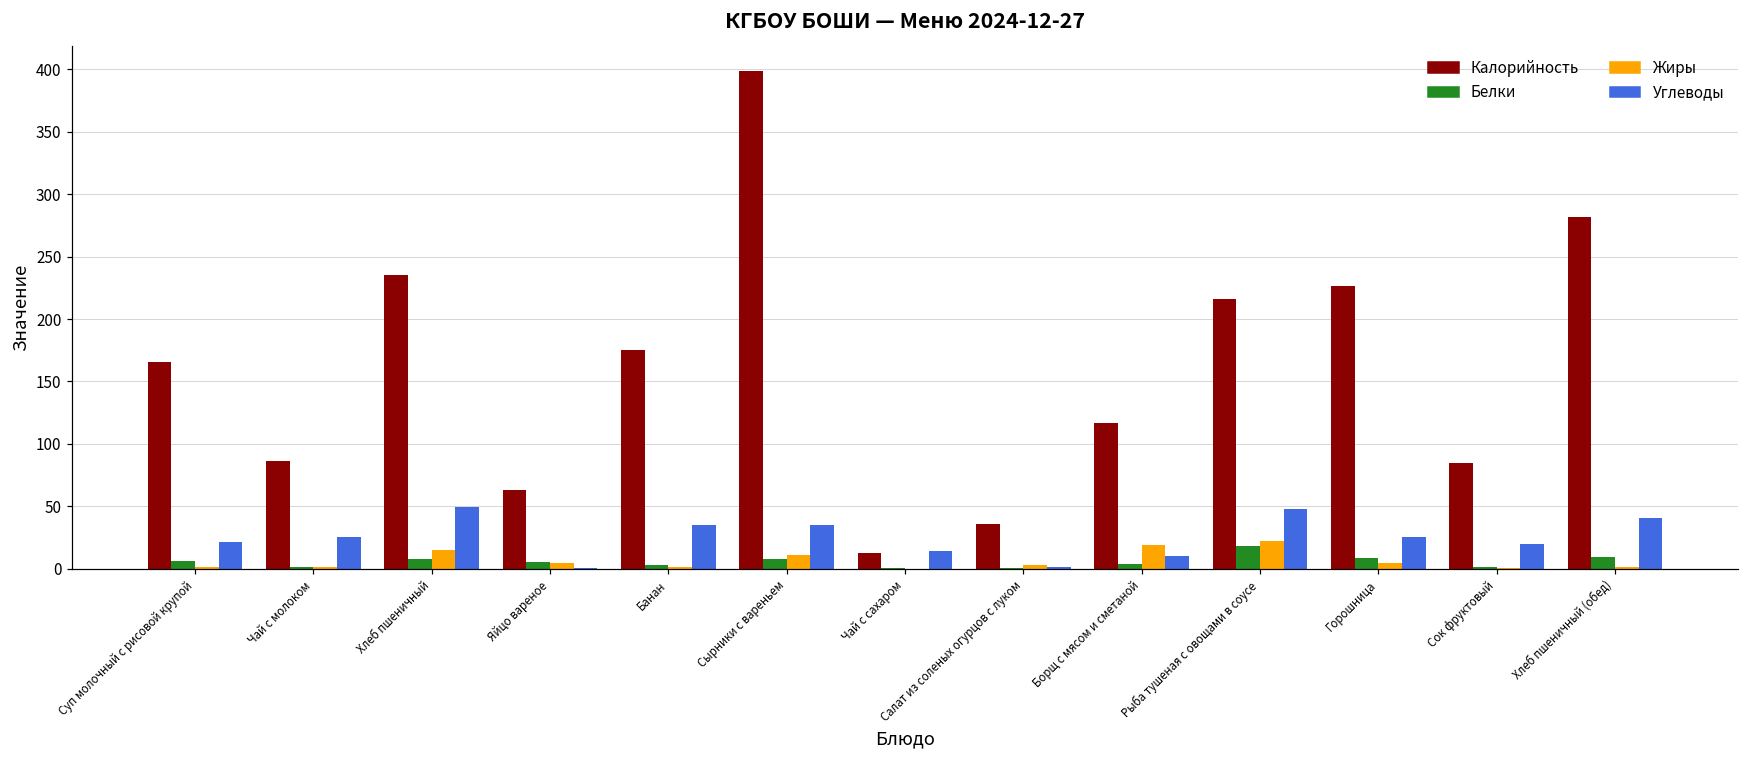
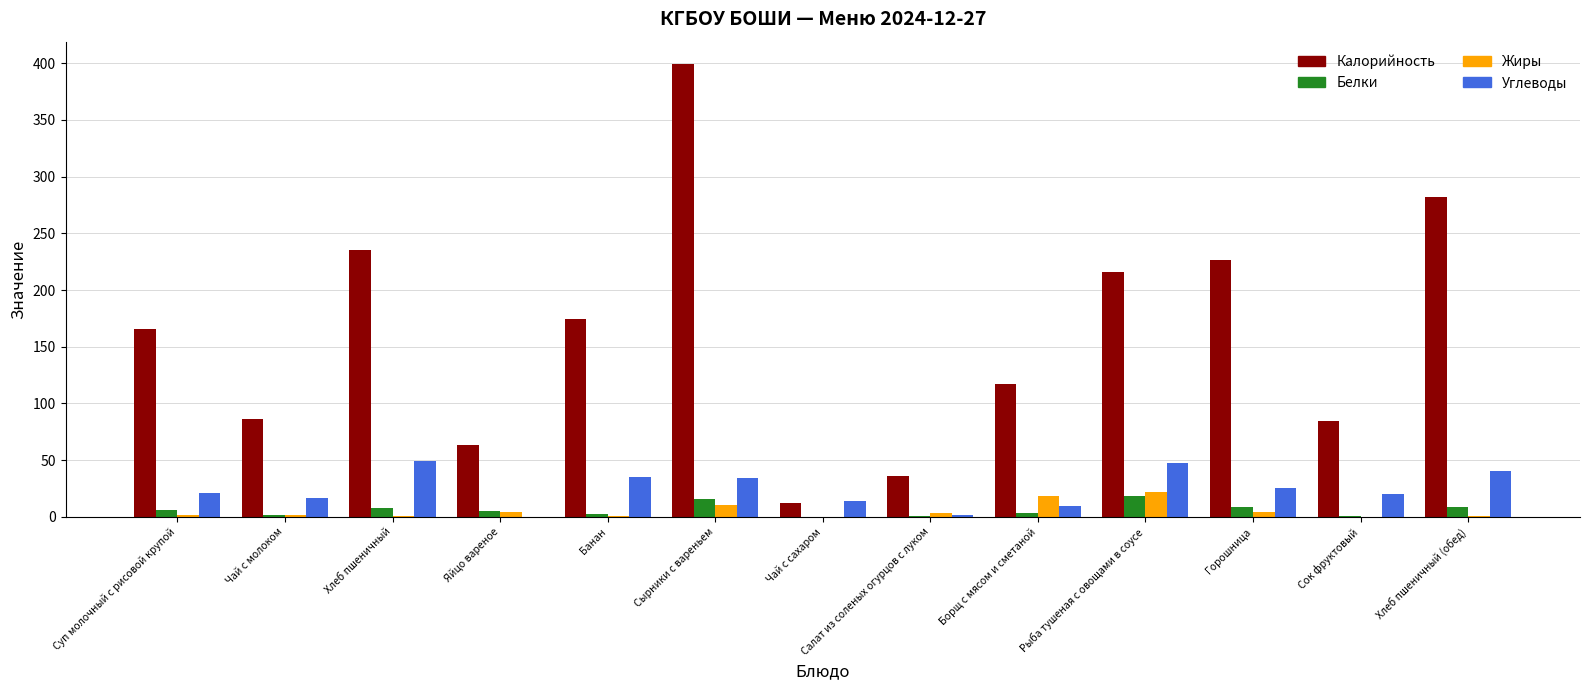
Углеводы, Чай с молоком: 26 -> 16
Жиры, Хлеб пшеничный: 15 -> 1
Белки, Сырники с вареньем: 7 -> 16
